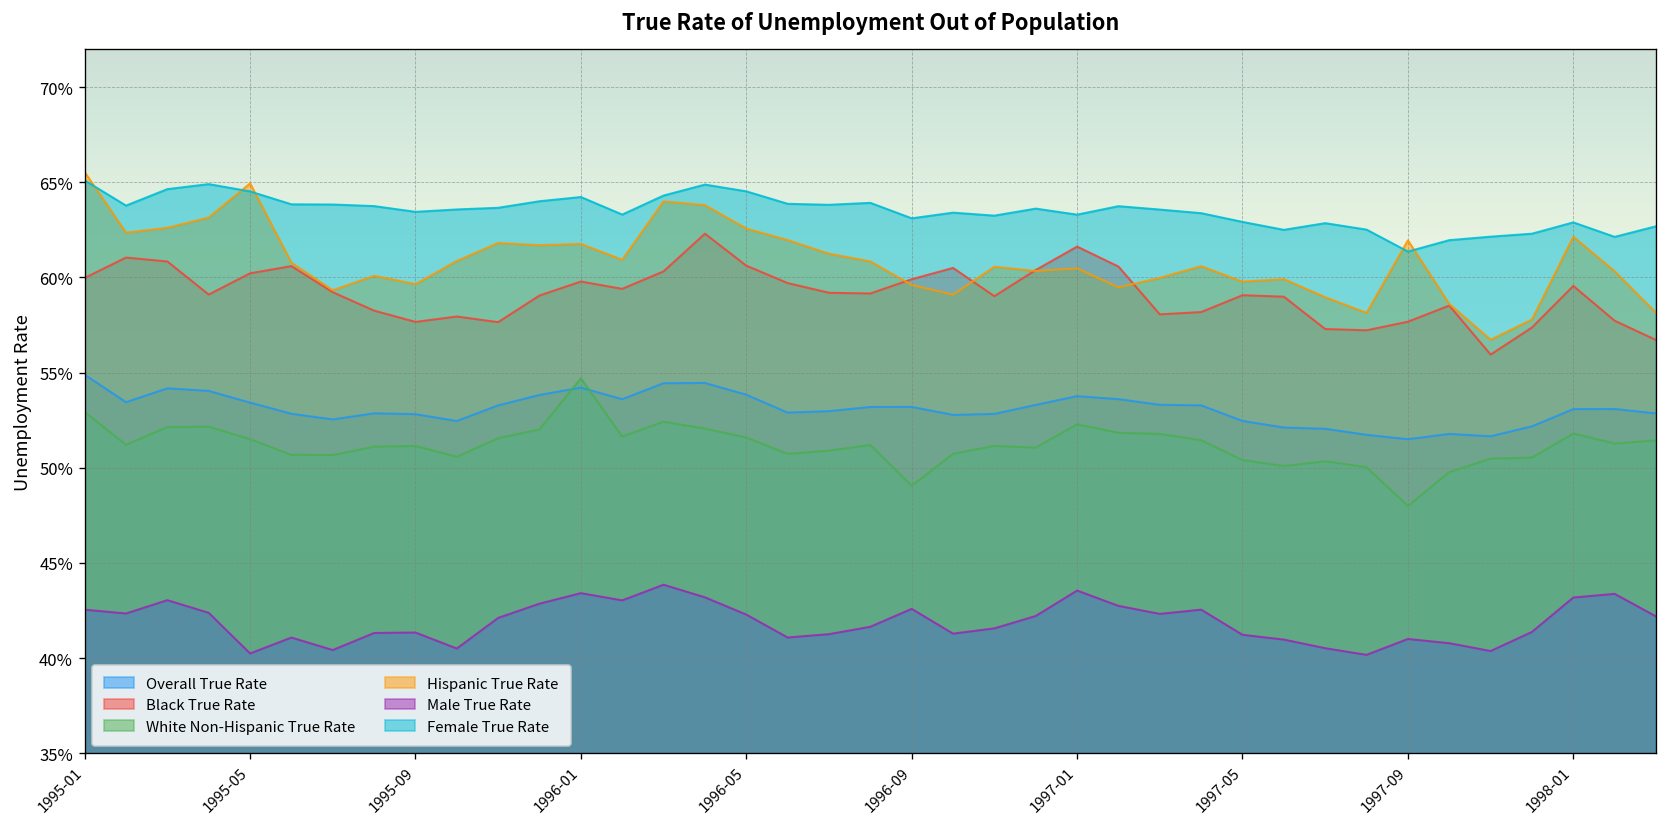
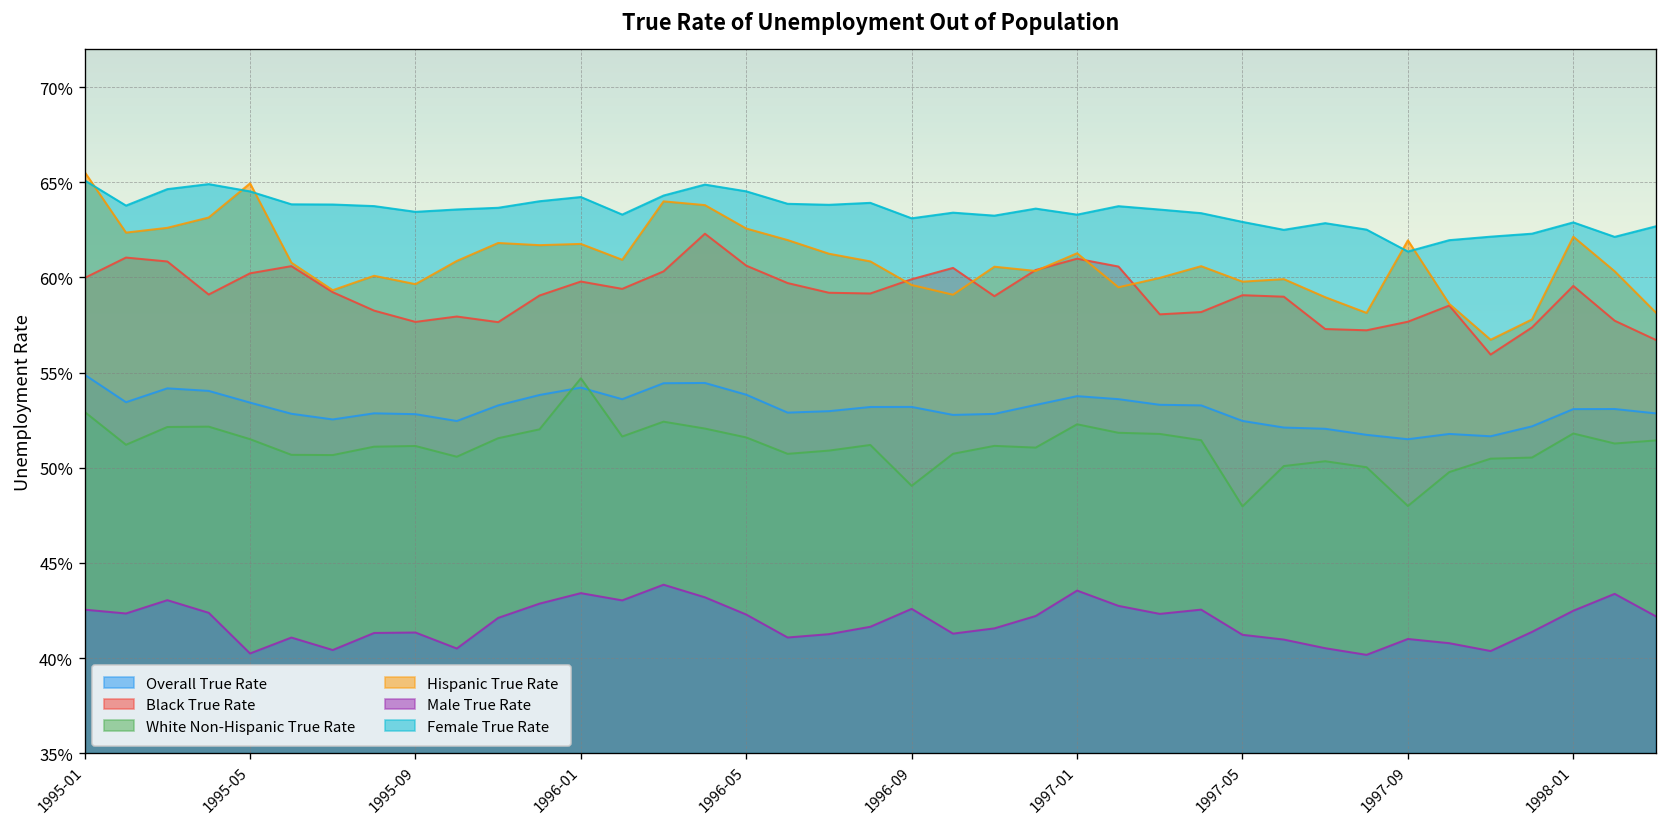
Black True Rate, 1997-01: 61.6% -> 61.0%
Hispanic True Rate, 1997-01: 60.5% -> 61.3%
White Non-Hispanic True Rate, 1997-05: 50.4% -> 48.0%
Male True Rate, 1998-01: 43.2% -> 42.5%
